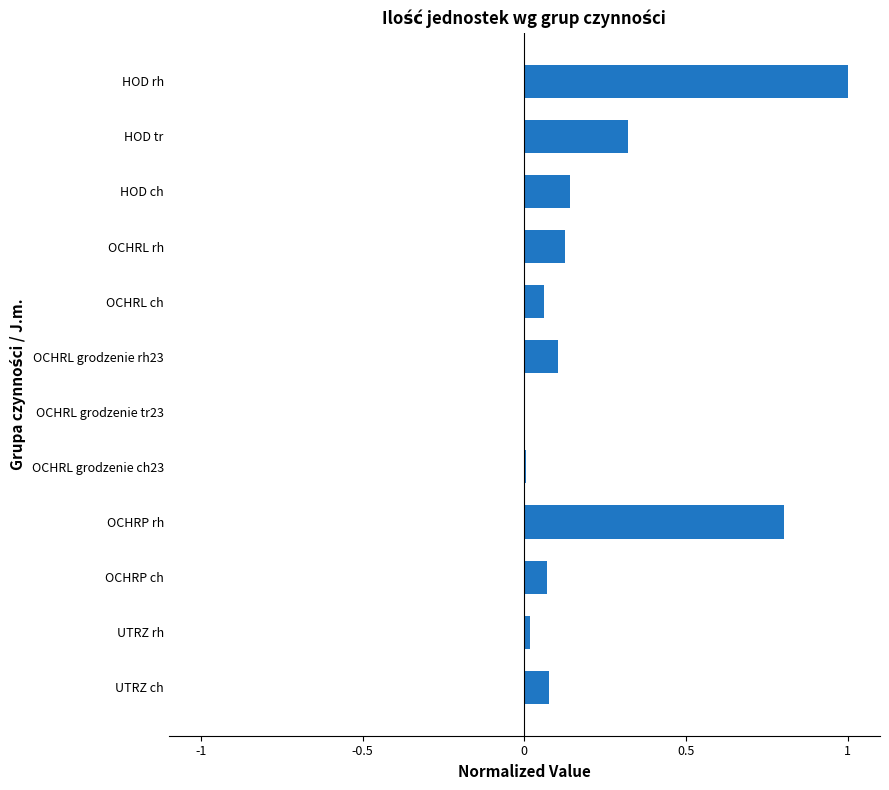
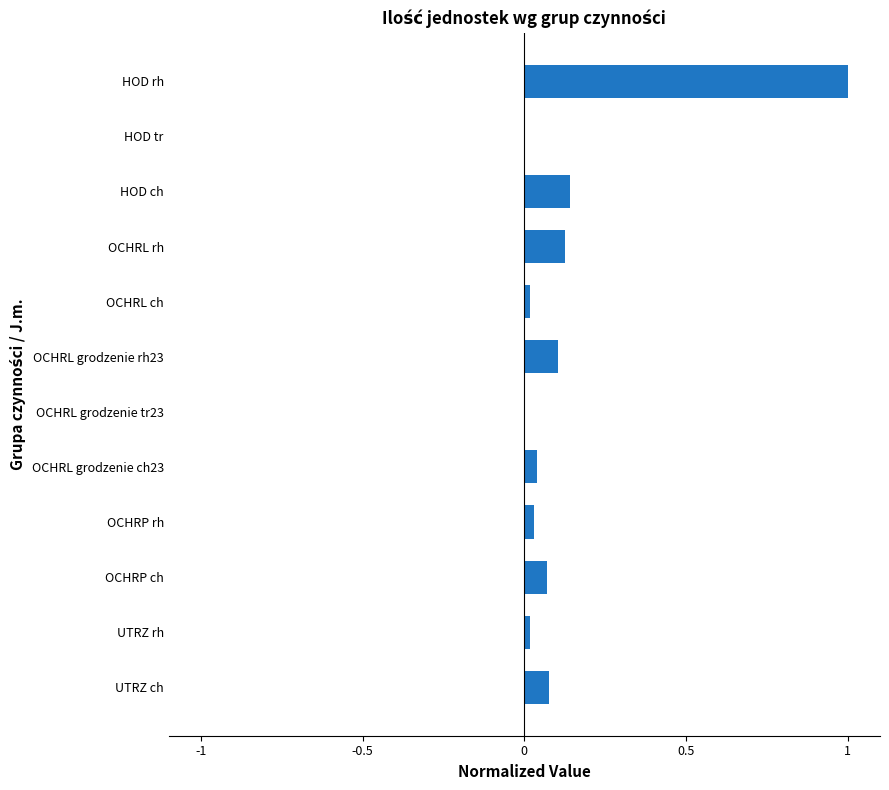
HOD tr: 0.32 -> 0.00
OCHRL ch: 0.06 -> 0.02
OCHRL grodzenie ch23: 0.01 -> 0.04
OCHRP rh: 0.80 -> 0.03
